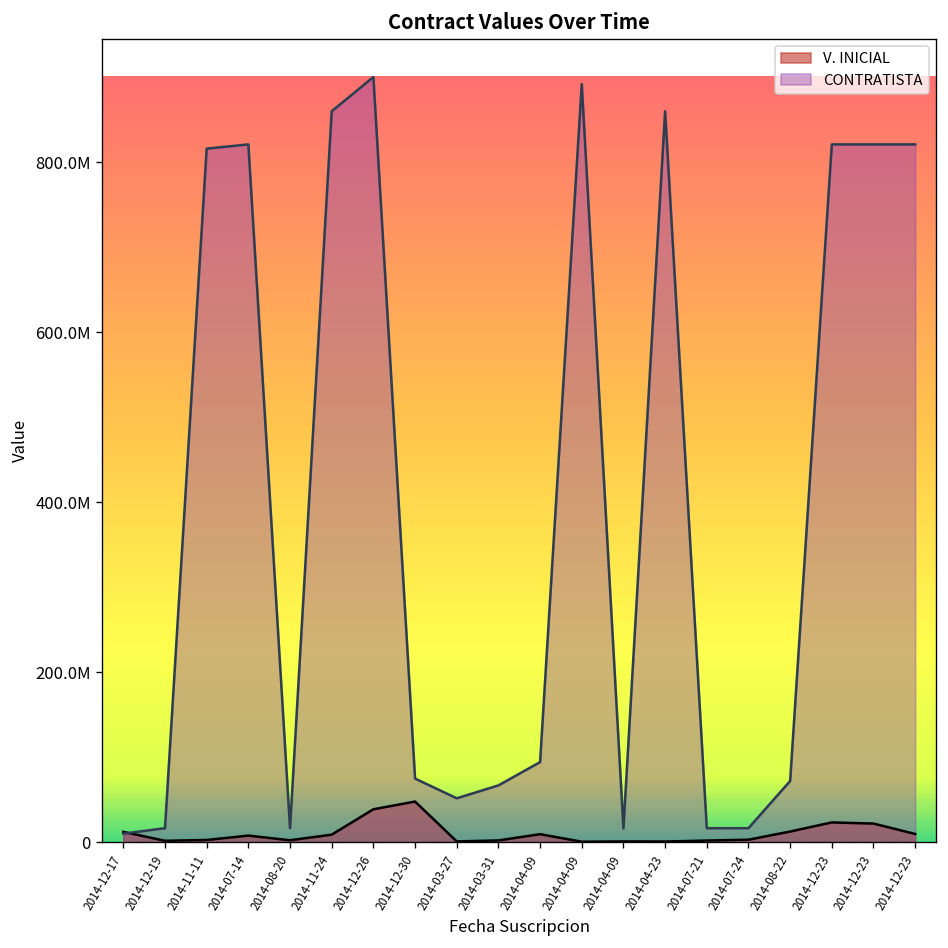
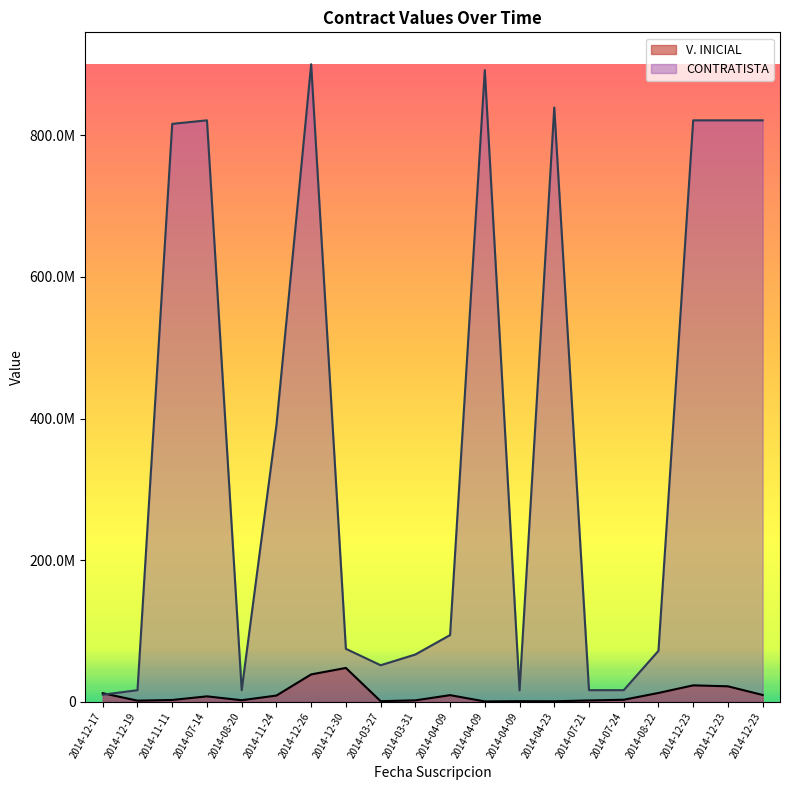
CONTRATISTA, 2014-11-24: 860000000 -> 390000000
CONTRATISTA, 2014-04-23: 860000000 -> 840000000
